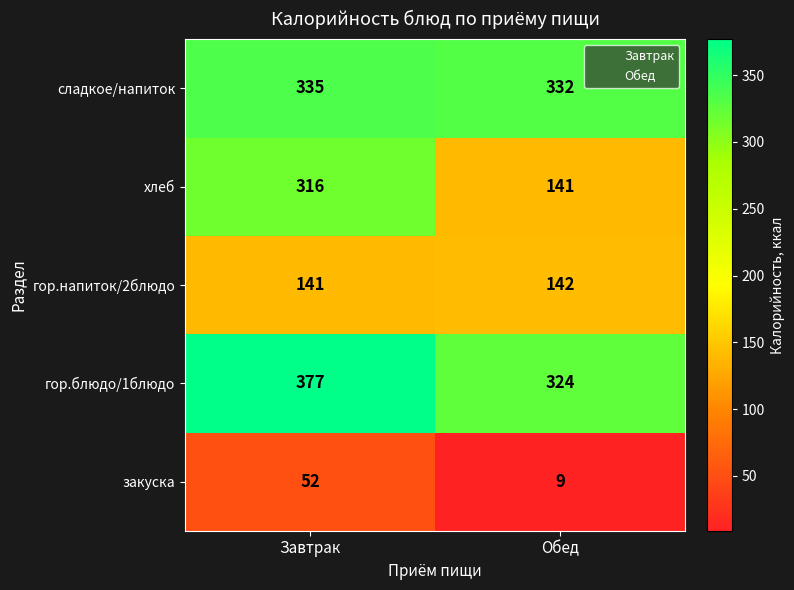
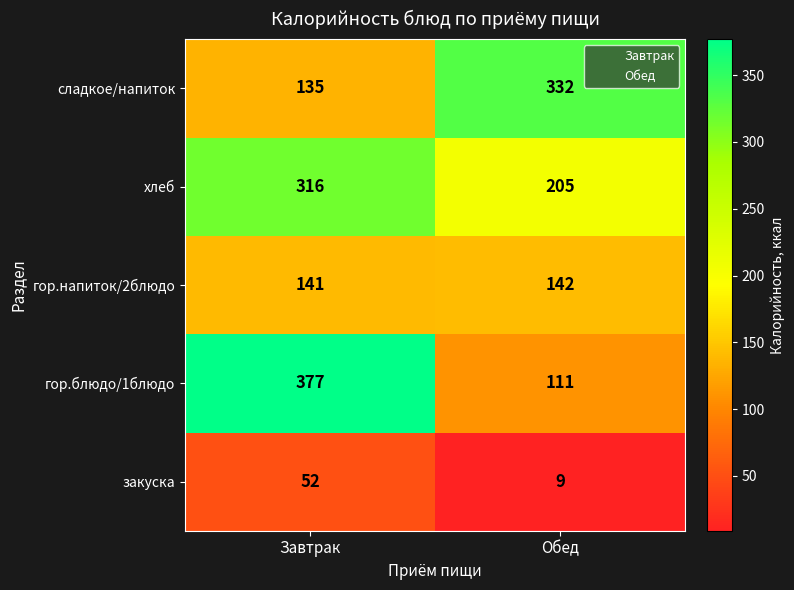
сладкое/напиток, Завтрак: 335 -> 135
хлеб, Обед: 141 -> 205
гор.блюдо/1блюдо, Обед: 324 -> 111
